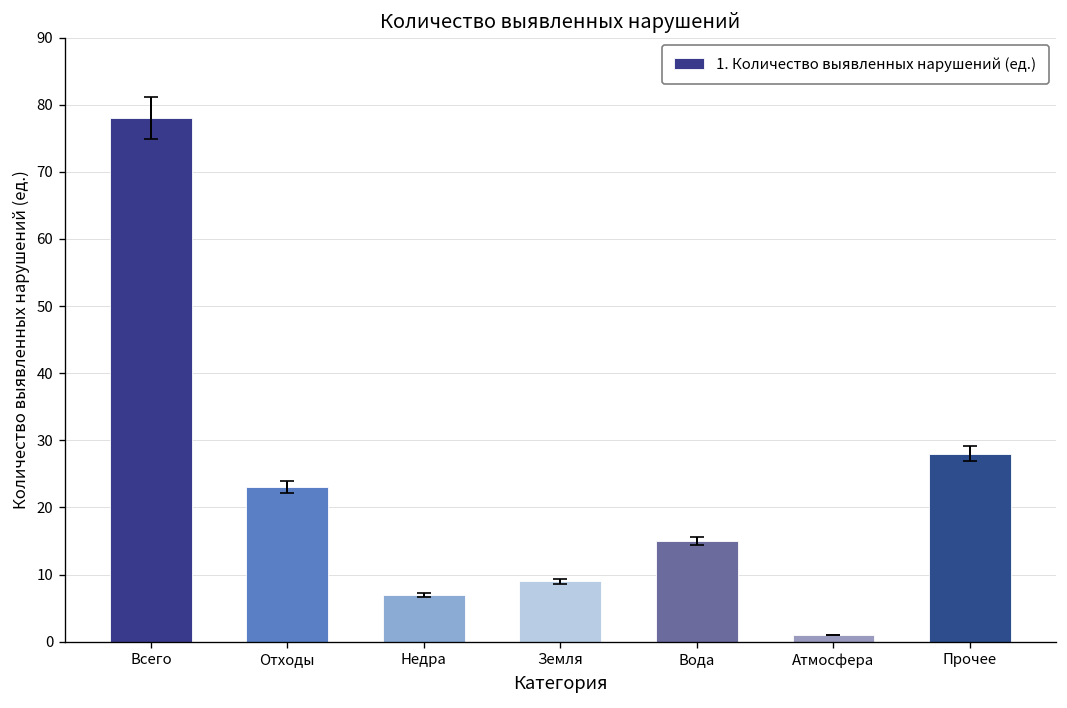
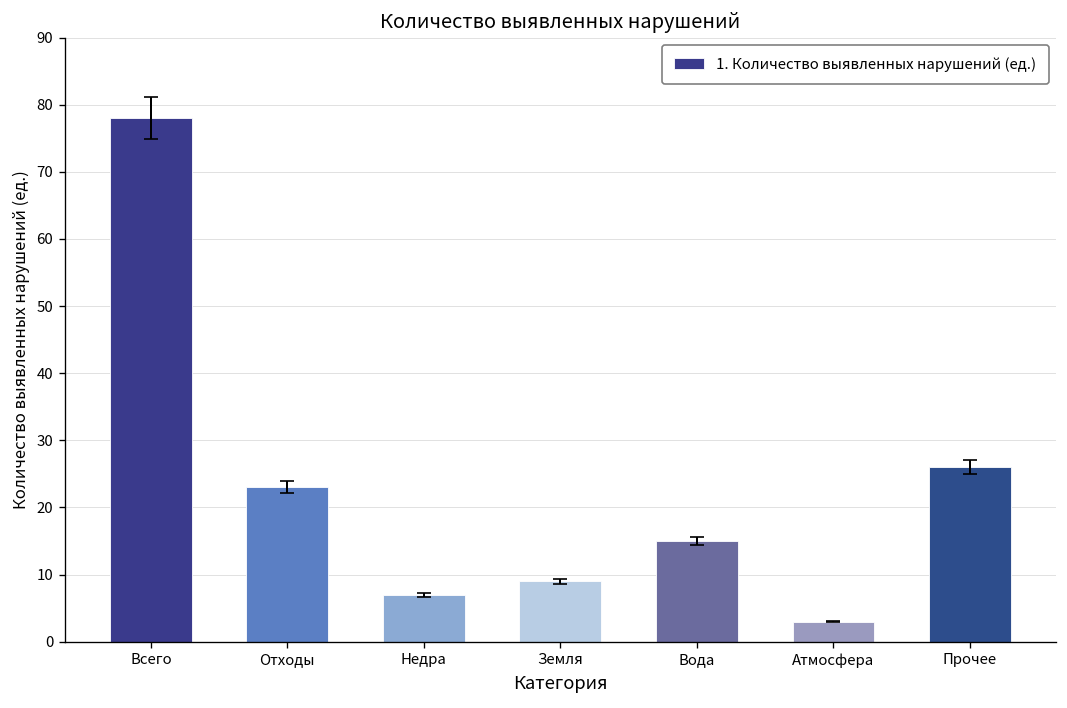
1. Количество выявленных нарушений (ед.), Атмосфера: 1 -> 3
1. Количество выявленных нарушений (ед.), Прочее: 28 -> 26
